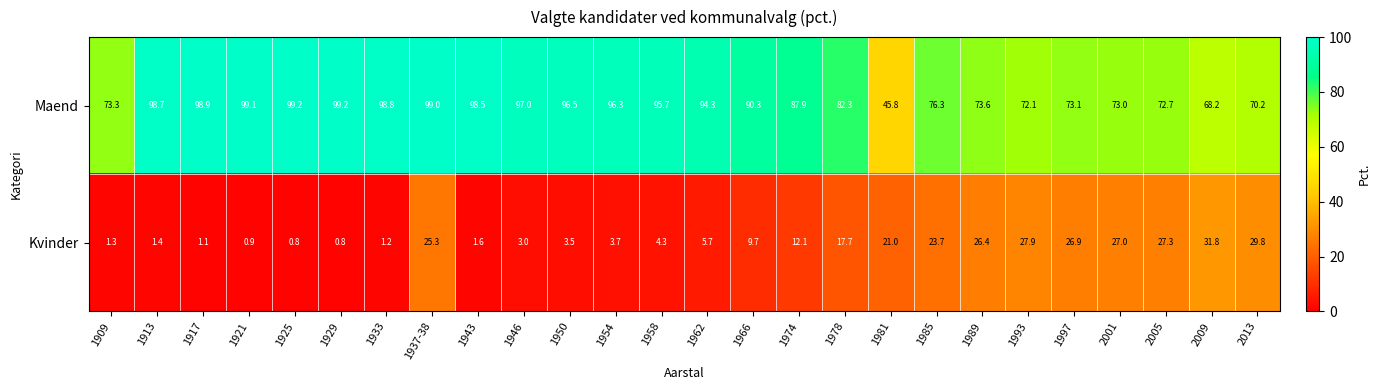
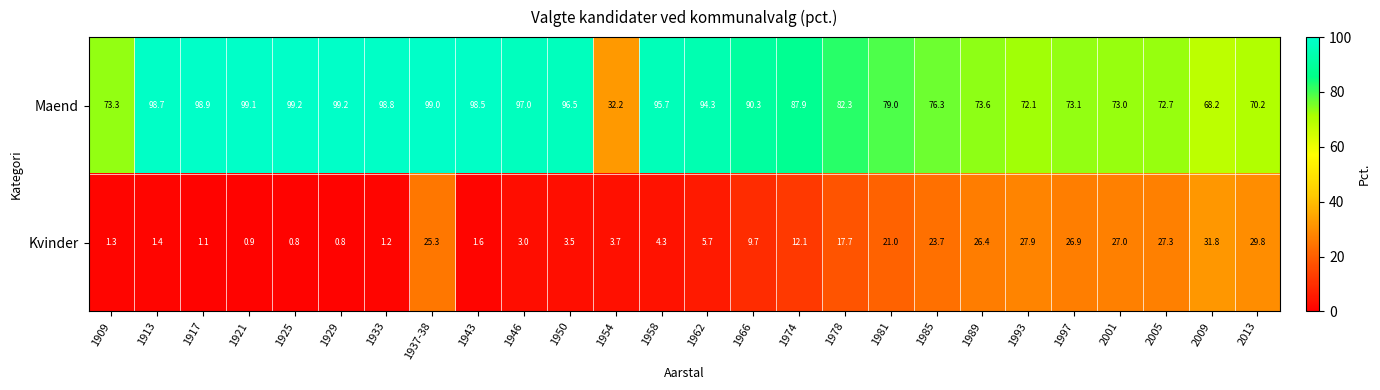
Maend, 1954: 96.3 -> 32.2
Maend, 1981: 45.8 -> 79.0
